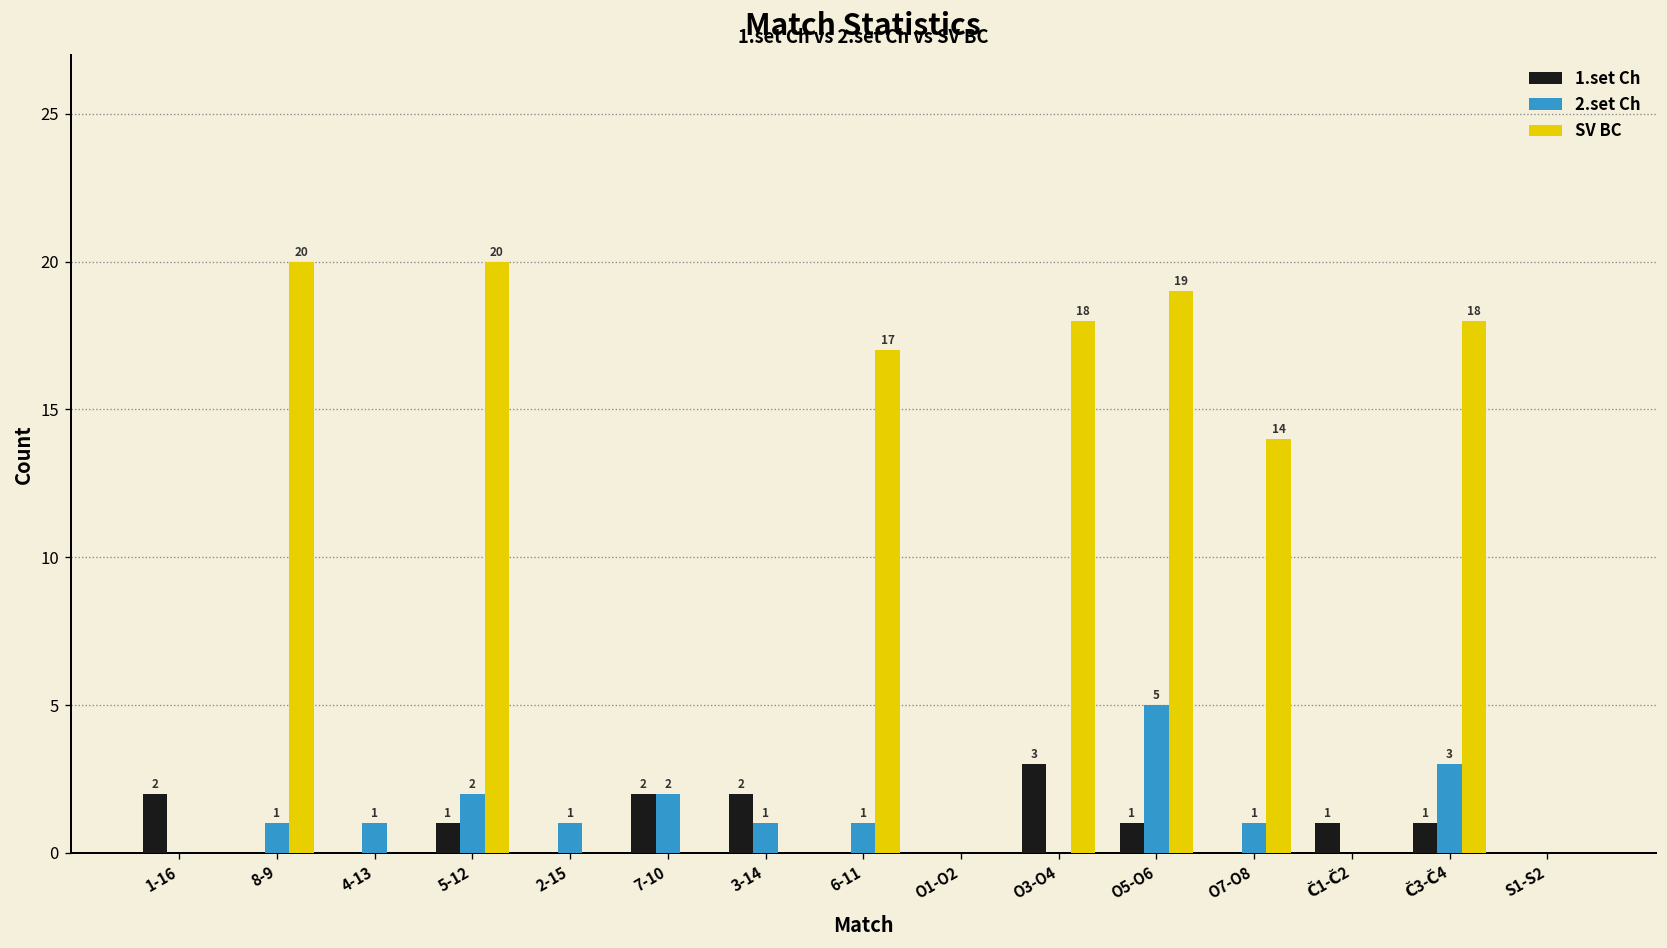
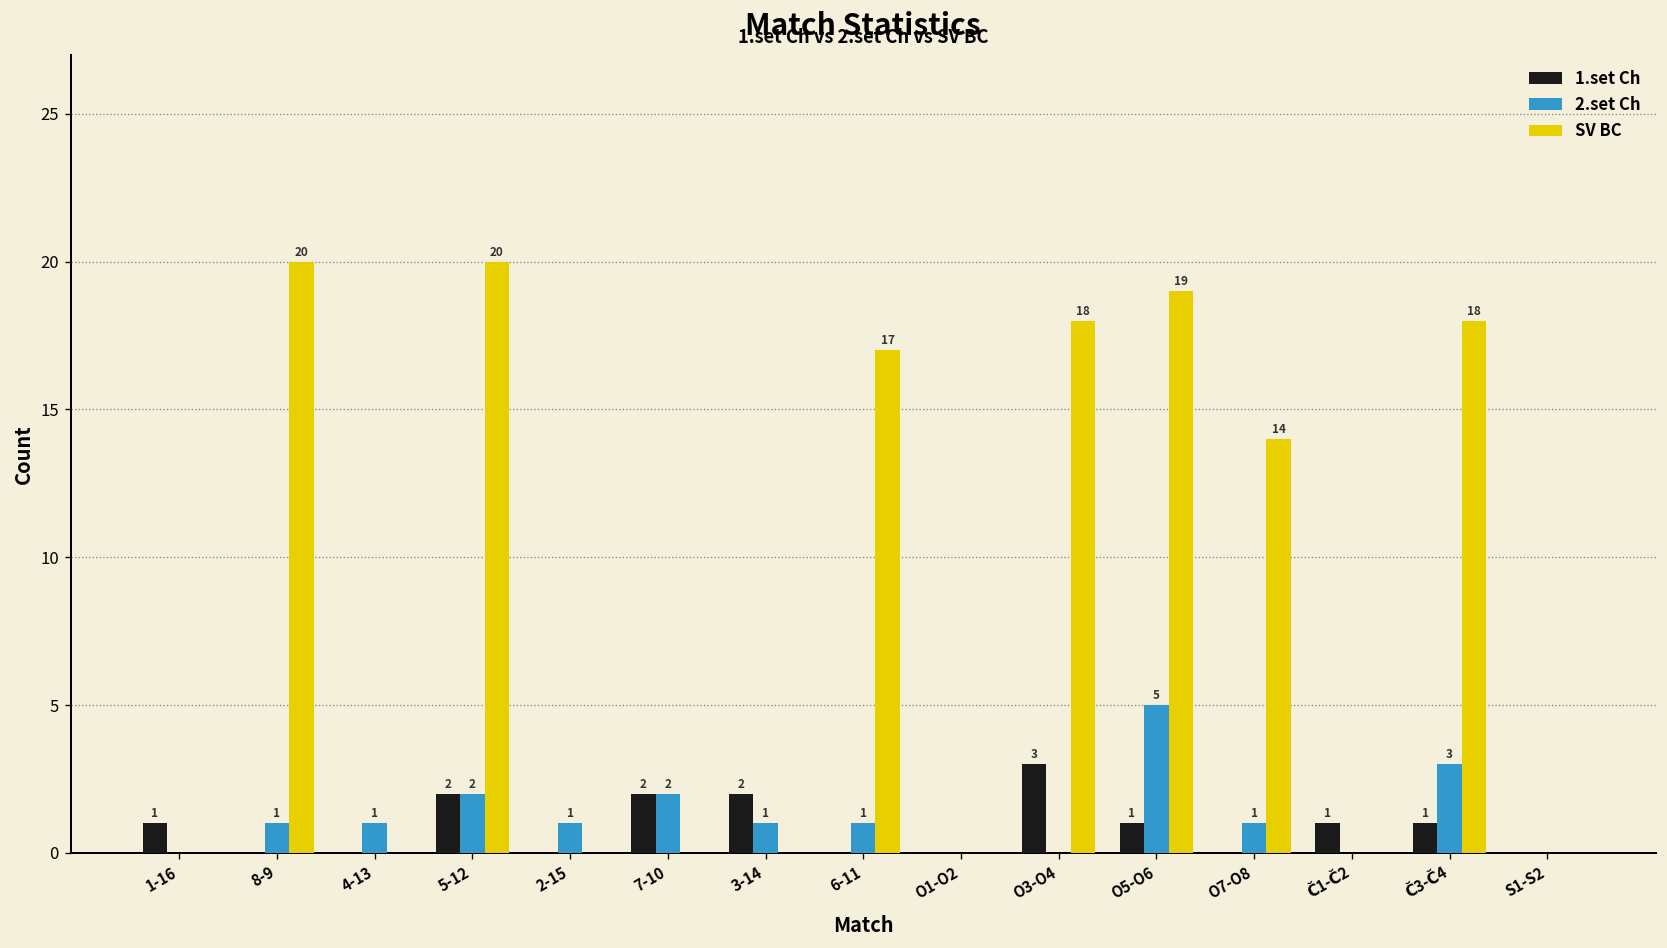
1.set Ch, 1-16: 2 -> 1
1.set Ch, 5-12: 1 -> 2
